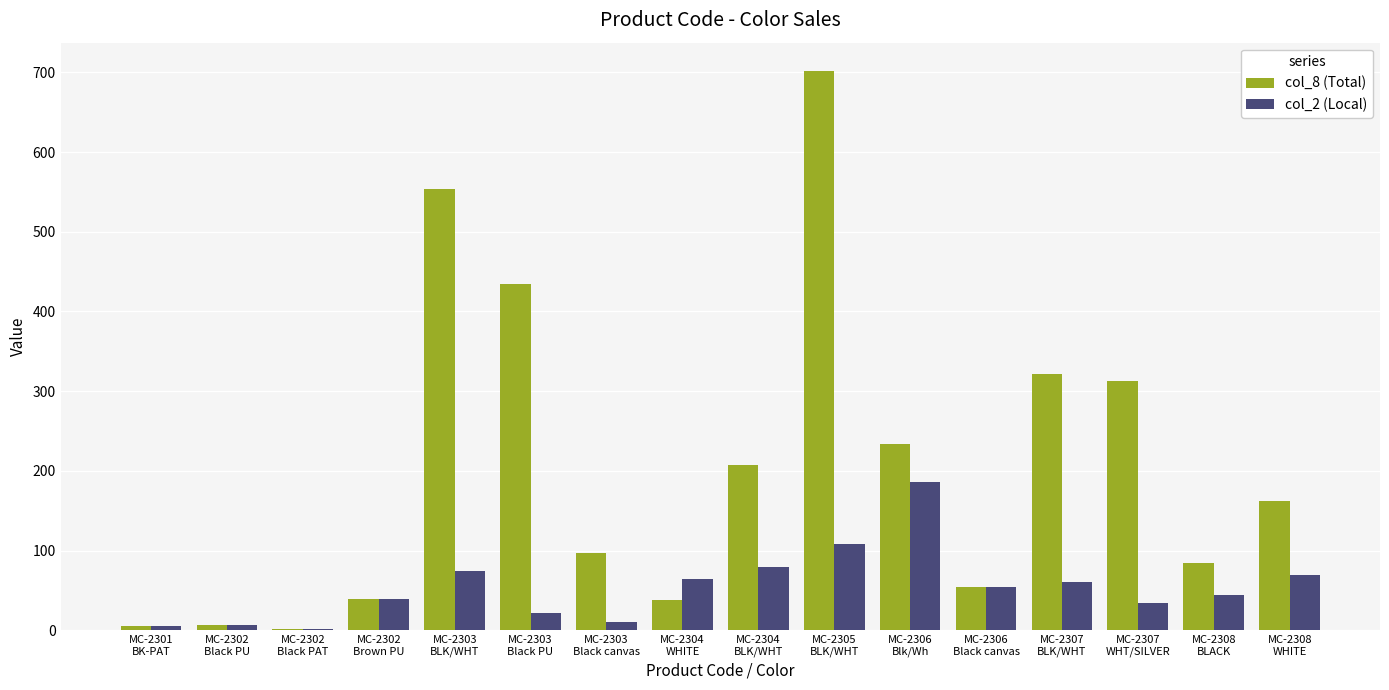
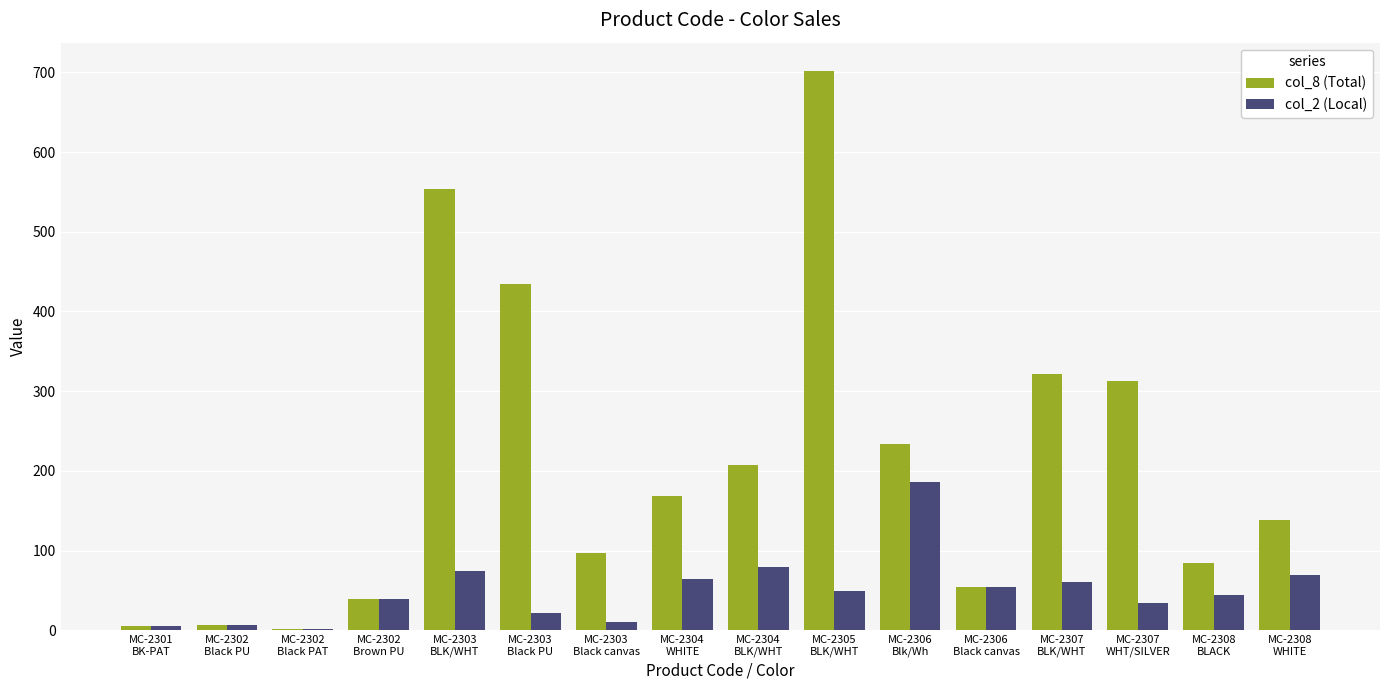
col_8 (Total), MC-2304 WHITE: 40 -> 170
col_2 (Local), MC-2305 BLK/WHT: 110 -> 50
col_8 (Total), MC-2308 WHITE: 160 -> 140
